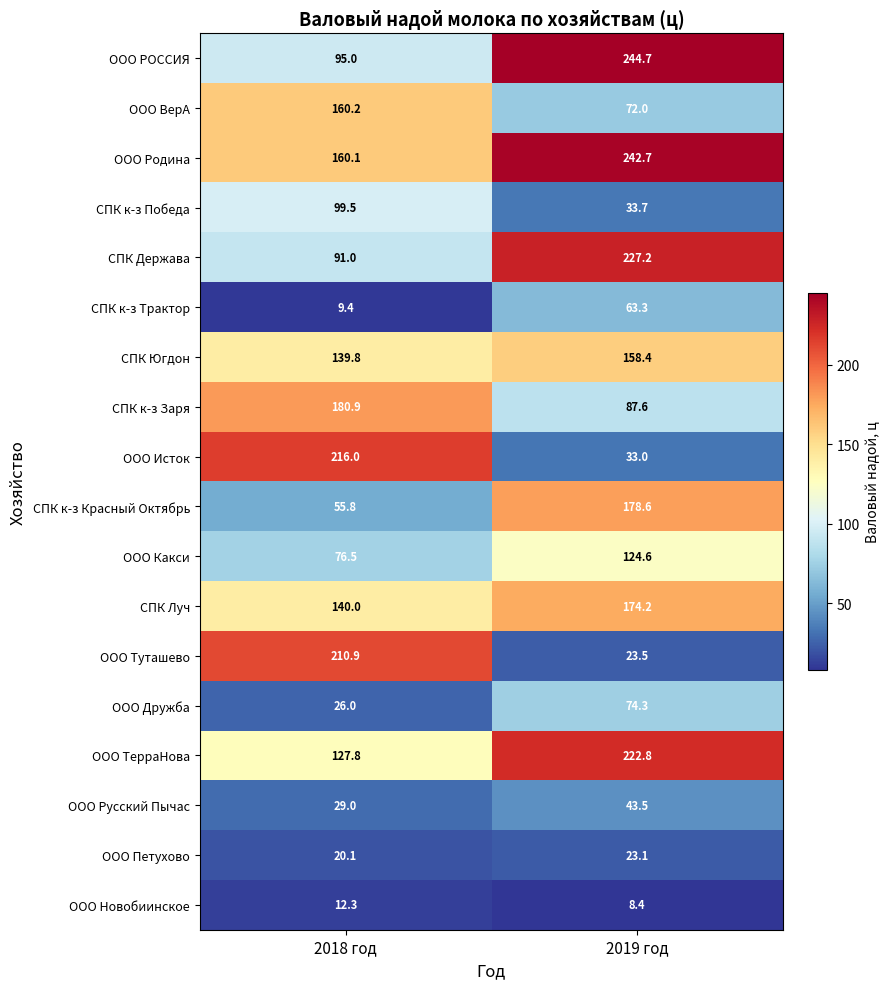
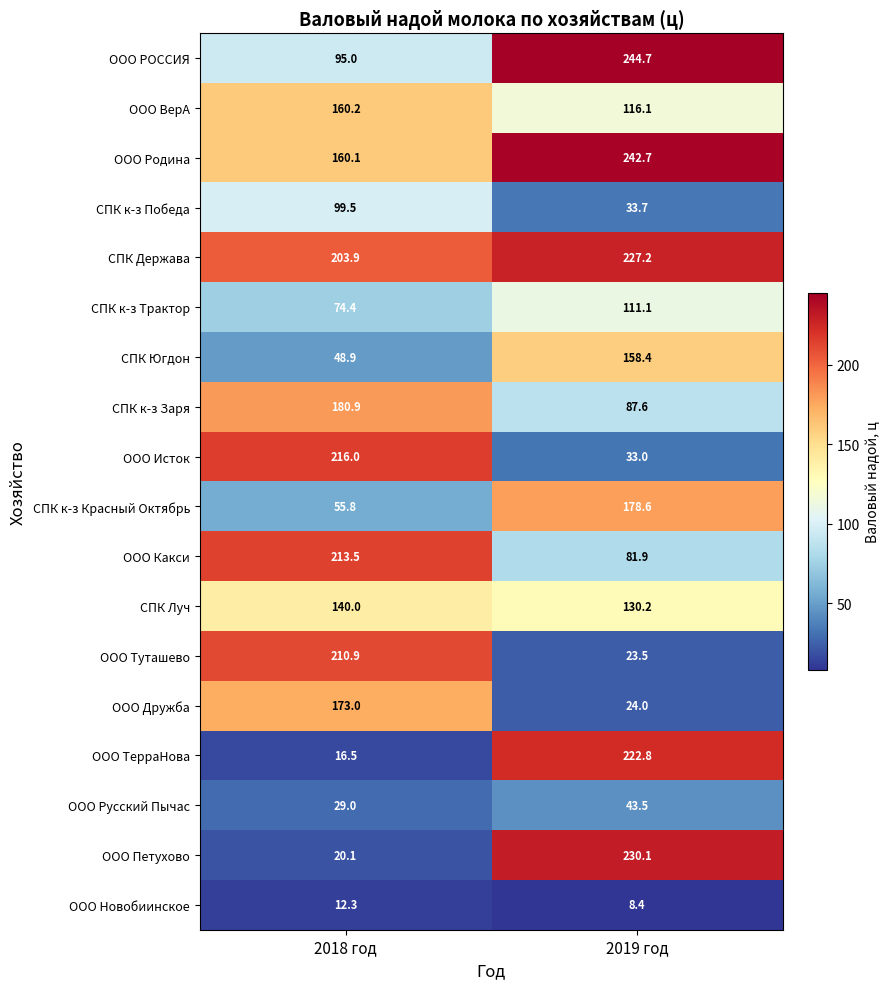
ООО ВерА, 2019 год: 72.0 -> 116.1
СПК Держава, 2018 год: 91.0 -> 203.9
СПК к-з Трактор, 2018 год: 9.4 -> 74.4
СПК к-з Трактор, 2019 год: 63.3 -> 111.1
СПК Югдон, 2018 год: 139.8 -> 48.9
ООО Какси, 2018 год: 76.5 -> 213.5
ООО Какси, 2019 год: 124.6 -> 81.9
СПК Луч, 2019 год: 174.2 -> 130.2
ООО Дружба, 2018 год: 26.0 -> 173.0
ООО Дружба, 2019 год: 74.3 -> 24.0
ООО ТерраНова, 2018 год: 127.8 -> 16.5
ООО Петухово, 2019 год: 23.1 -> 230.1
